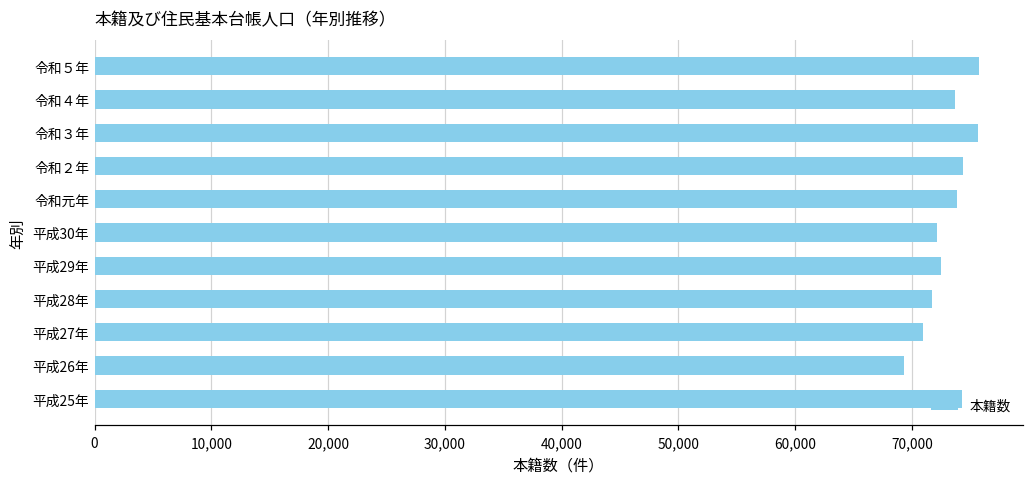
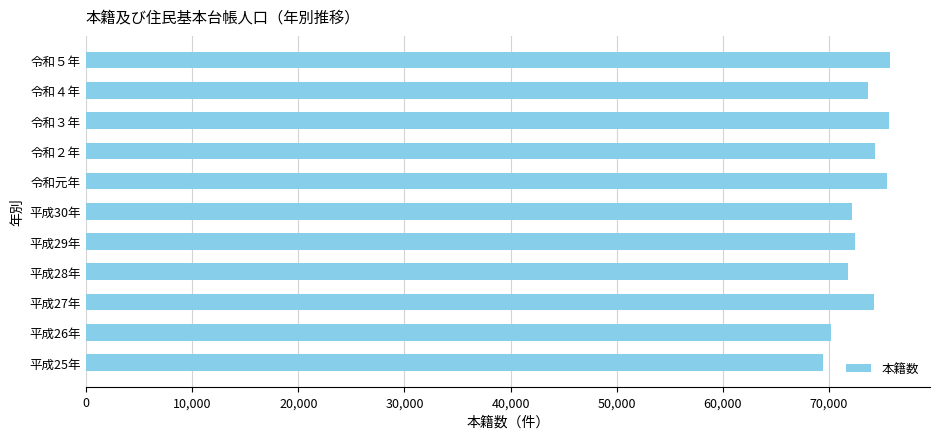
令和元年: 73,800 -> 75,500
平成27年: 70,900 -> 74,300
平成26年: 69,300 -> 70,200
平成25年: 74,300 -> 69,400
